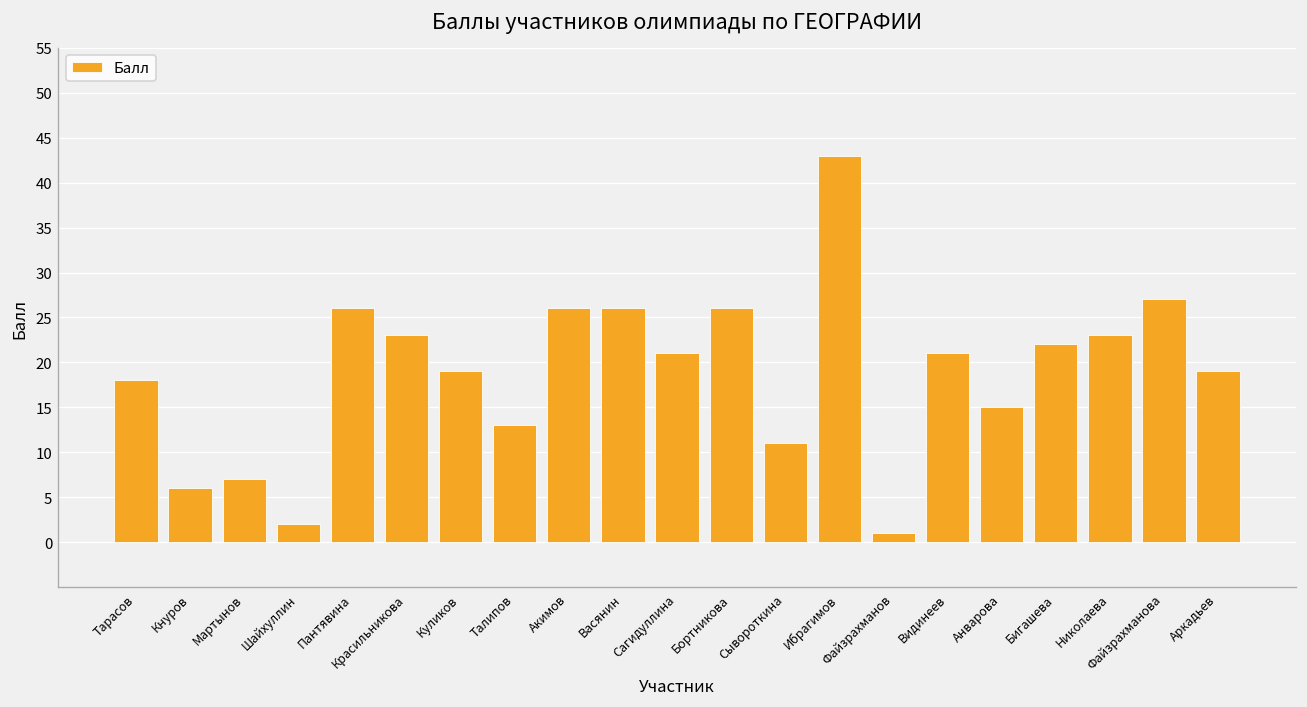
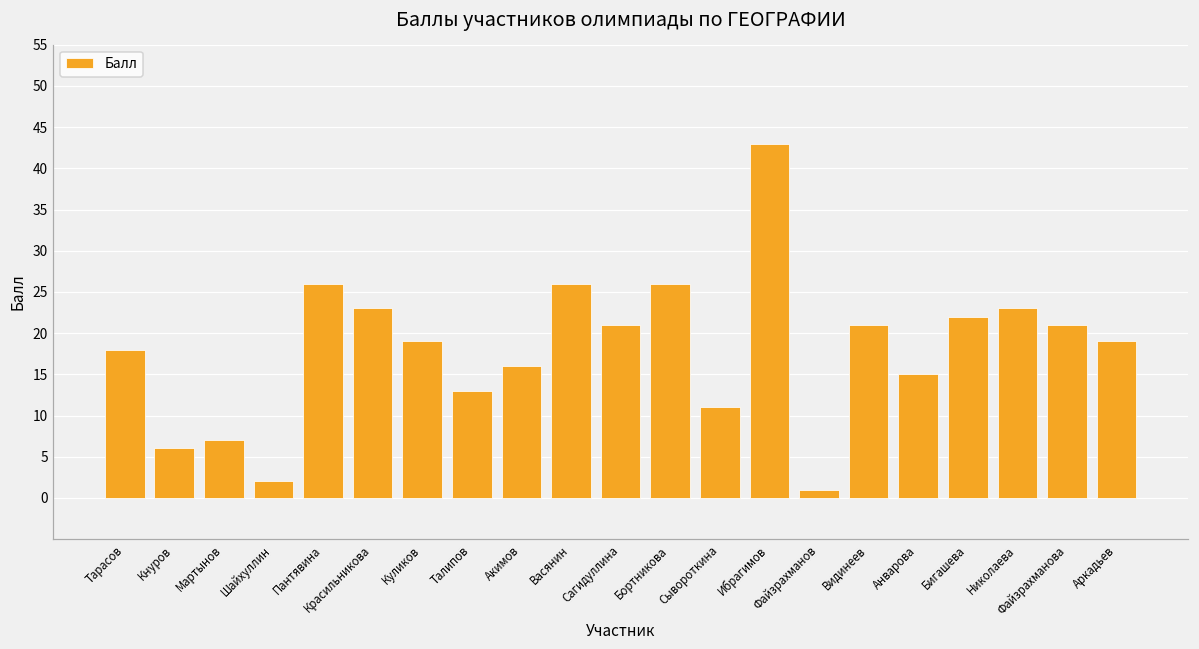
Акимов: 26 -> 16
Файзрахманова: 27 -> 21
